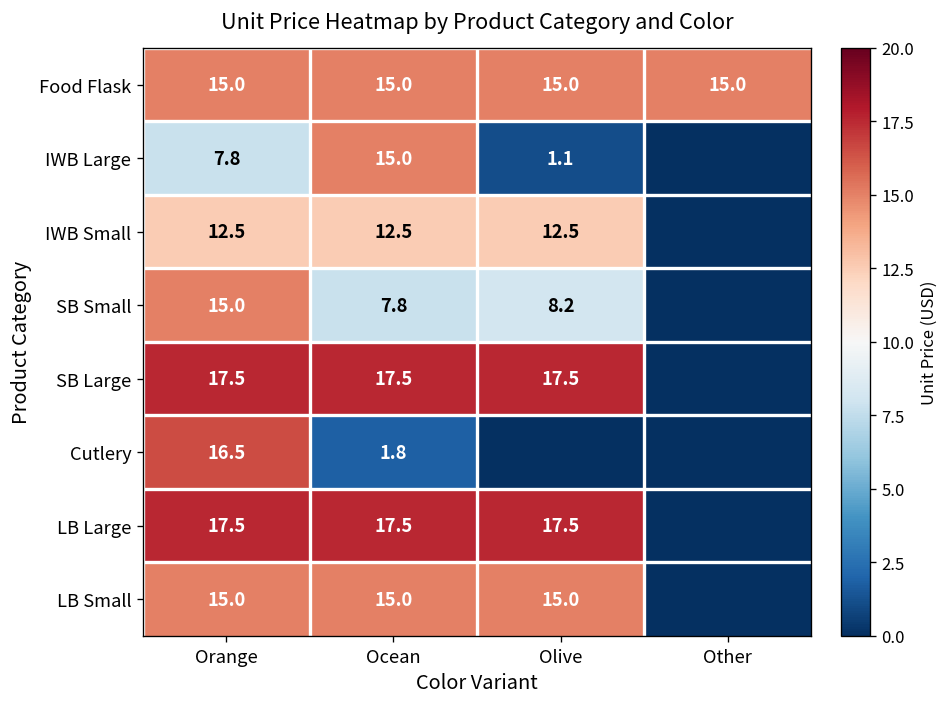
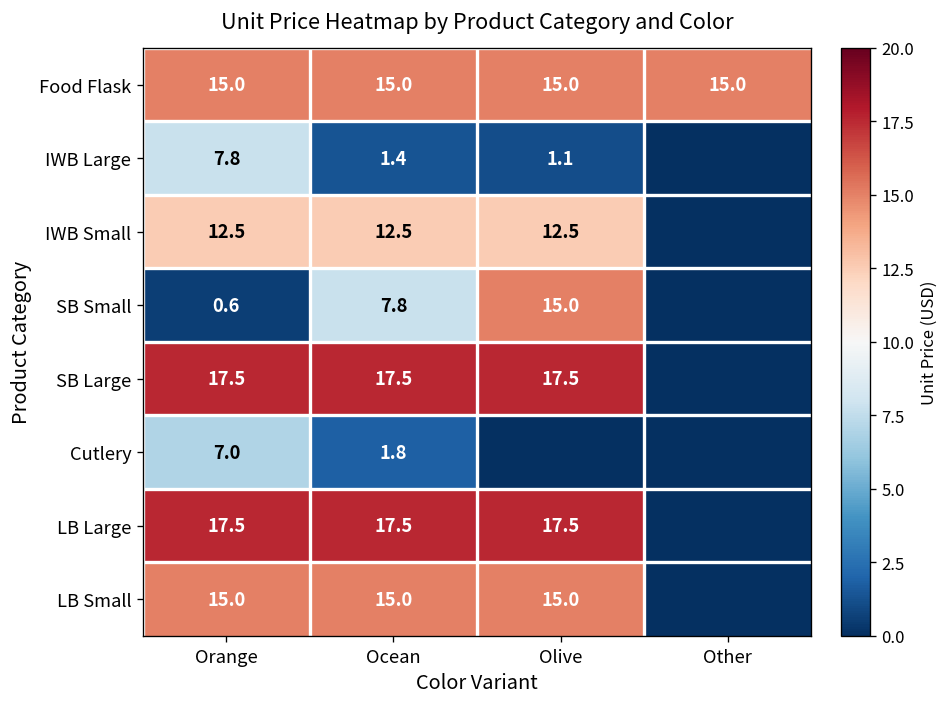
IWB Large, Ocean: 15.0 -> 1.4
SB Small, Orange: 15.0 -> 0.6
SB Small, Olive: 8.2 -> 15.0
Cutlery, Orange: 16.5 -> 7.0
